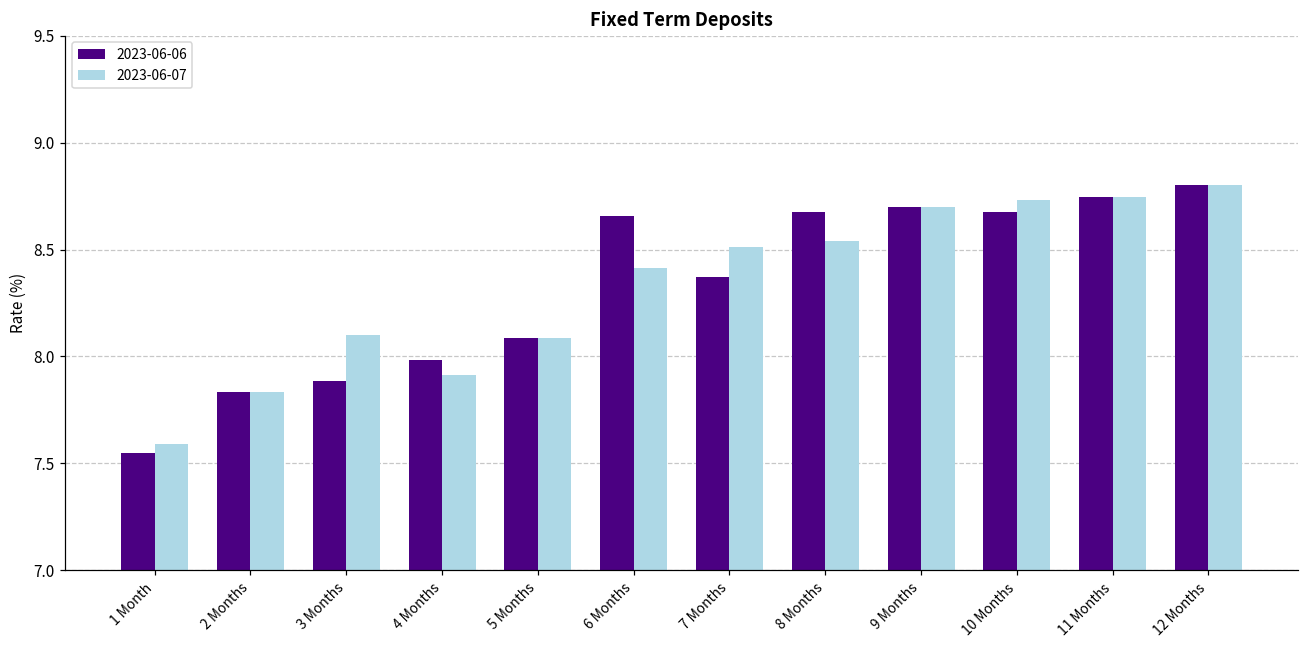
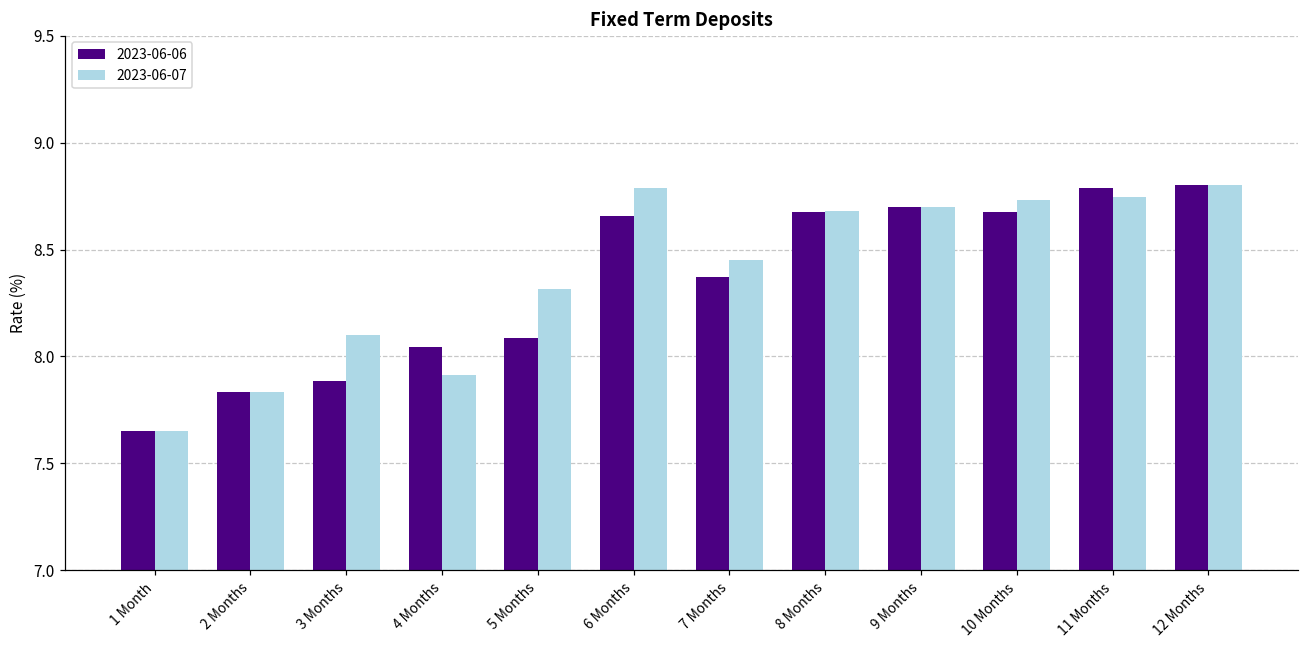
2023-06-06, 1 Month: 7.55 -> 7.65
2023-06-07, 1 Month: 7.59 -> 7.65
2023-06-06, 4 Months: 7.98 -> 8.05
2023-06-07, 5 Months: 8.09 -> 8.31
2023-06-07, 6 Months: 8.41 -> 8.79
2023-06-07, 7 Months: 8.51 -> 8.45
2023-06-07, 8 Months: 8.54 -> 8.68
2023-06-06, 11 Months: 8.75 -> 8.79
